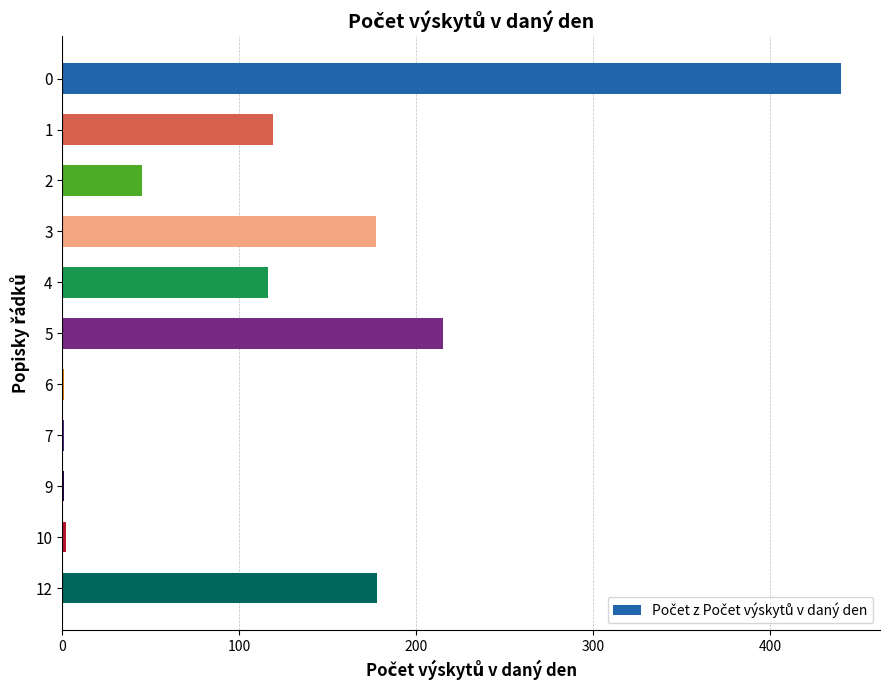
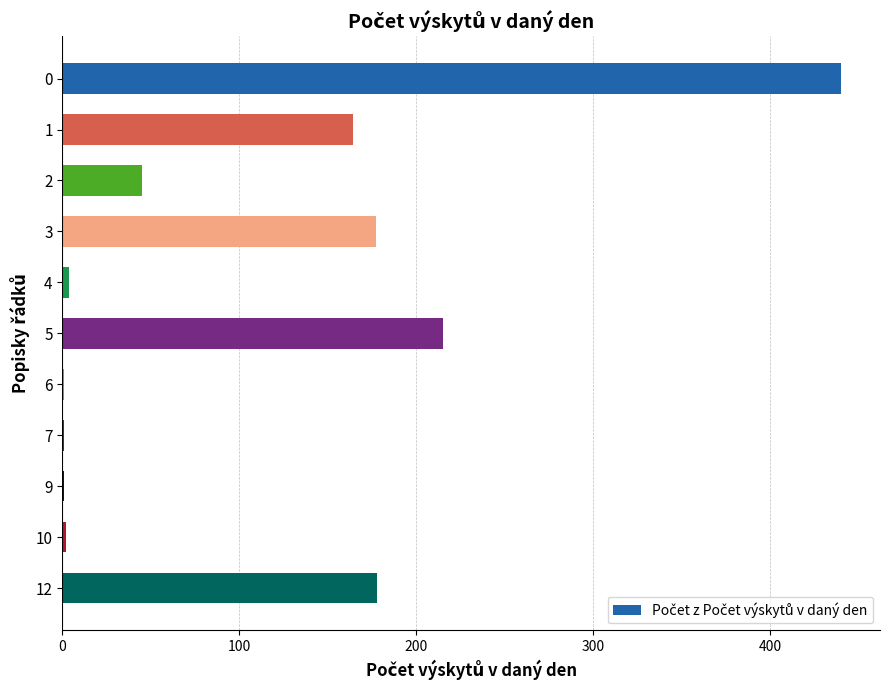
1: 119 -> 164
4: 116 -> 4
